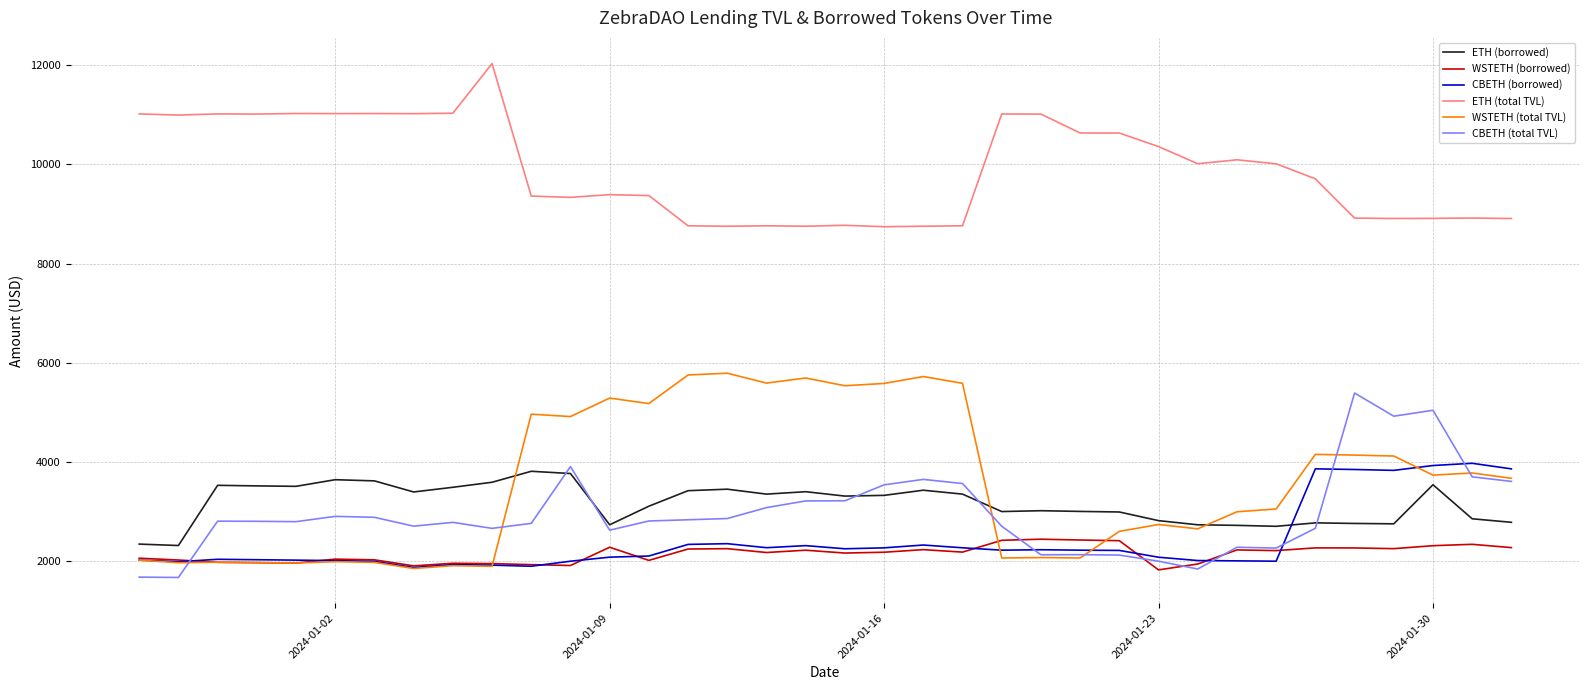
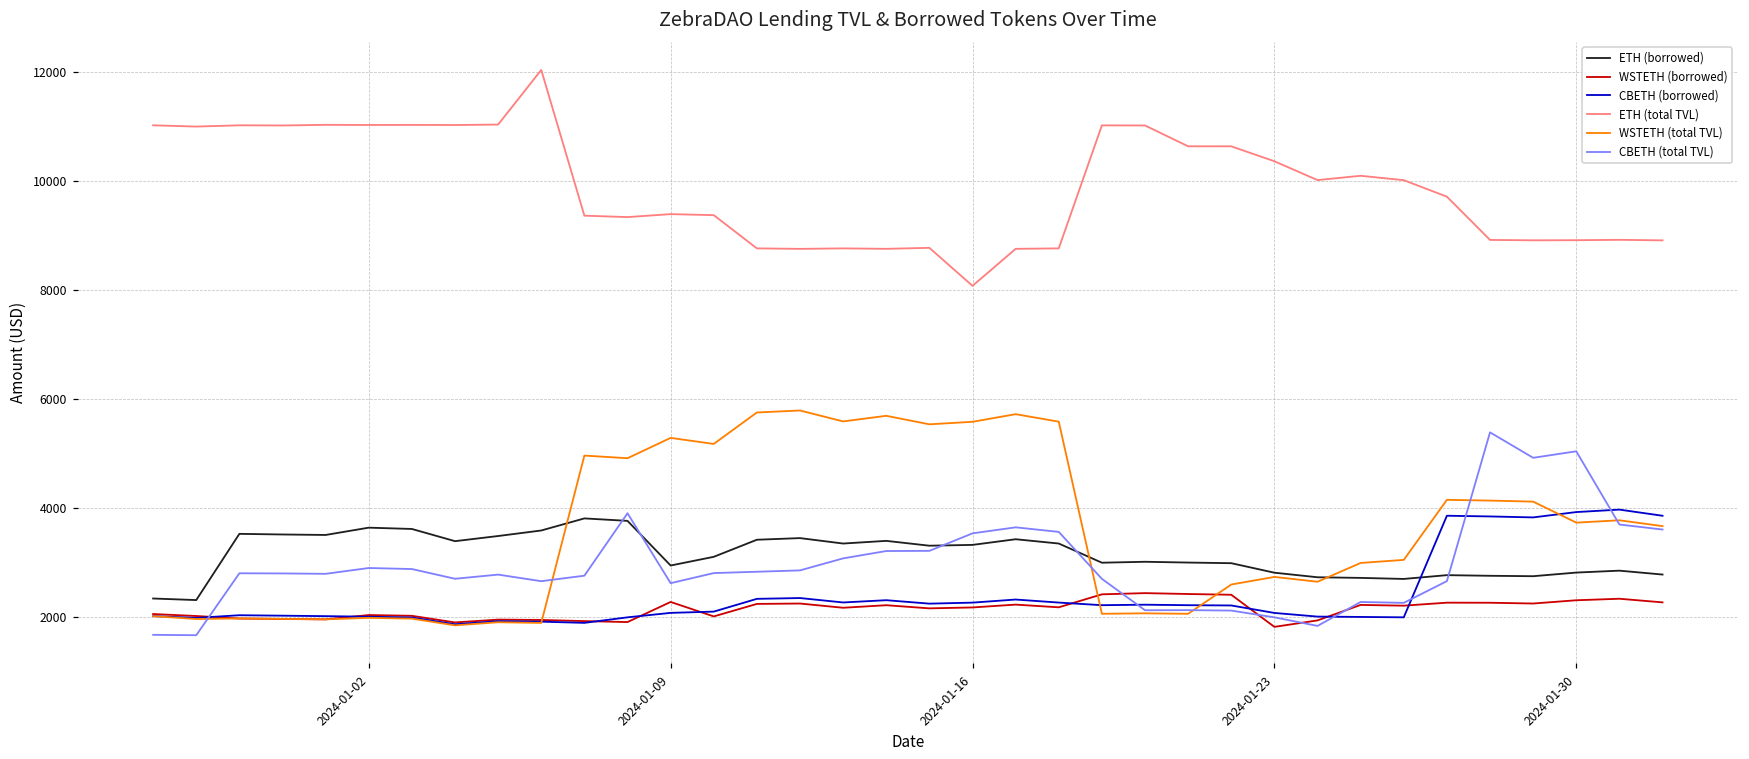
ETH (borrowed), 2024-01-09: 2700 -> 2900
ETH (total TVL), 2024-01-16: 8700 -> 8100
ETH (borrowed), 2024-01-30: 3500 -> 2800
